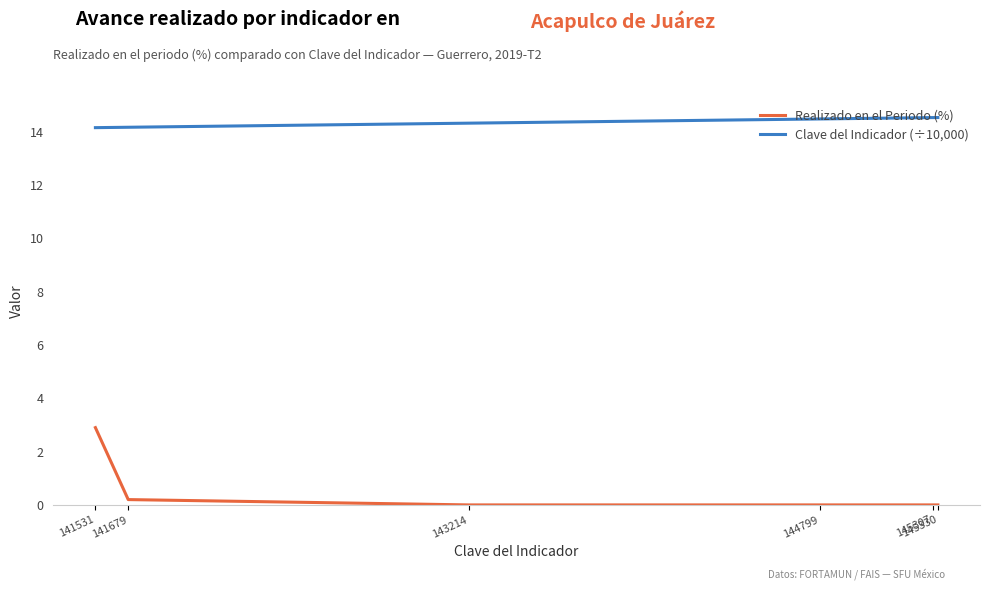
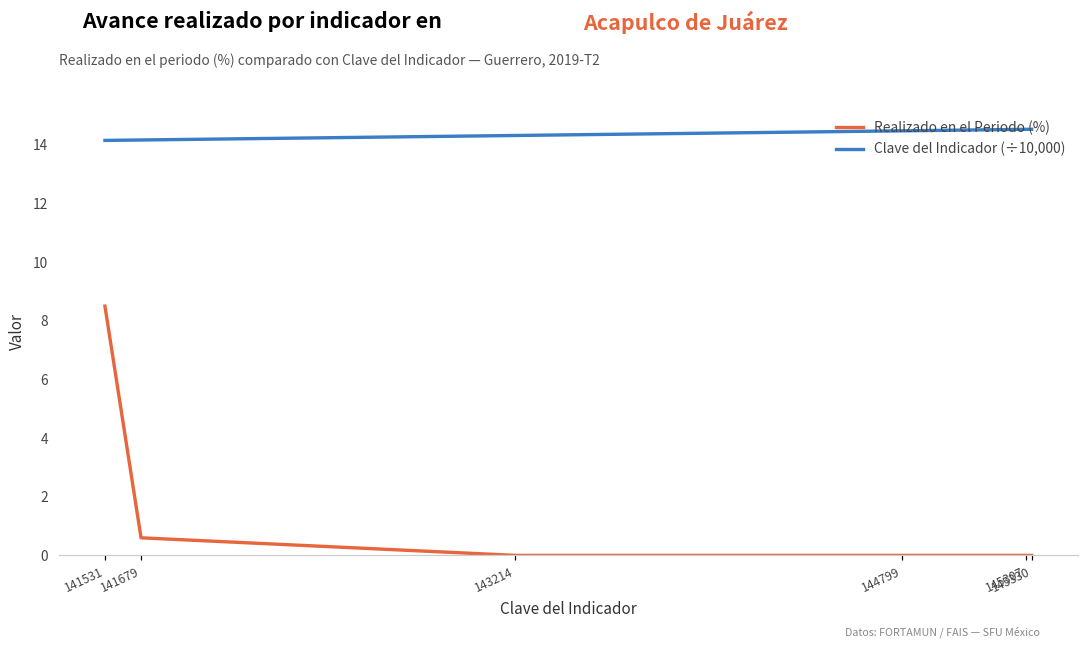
Realizado en el Periodo (%), 141531: 2.9 -> 8.5
Realizado en el Periodo (%), 141679: 0.2 -> 0.6
